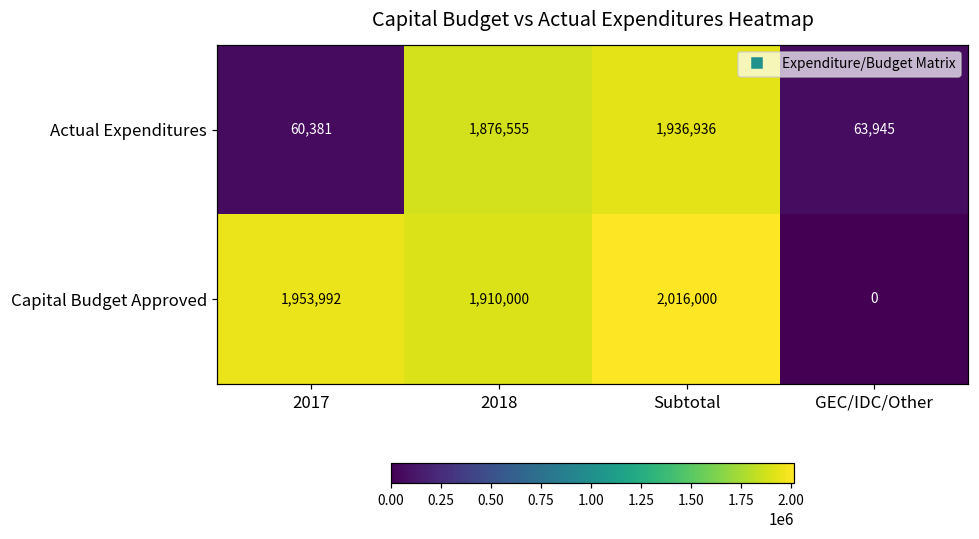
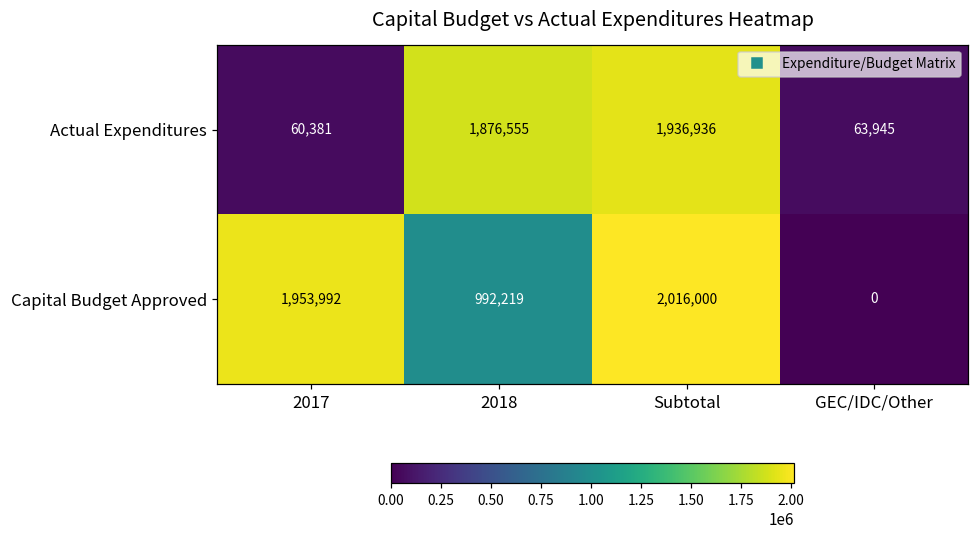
Capital Budget Approved, 2018: 1,910,000 -> 992,219
